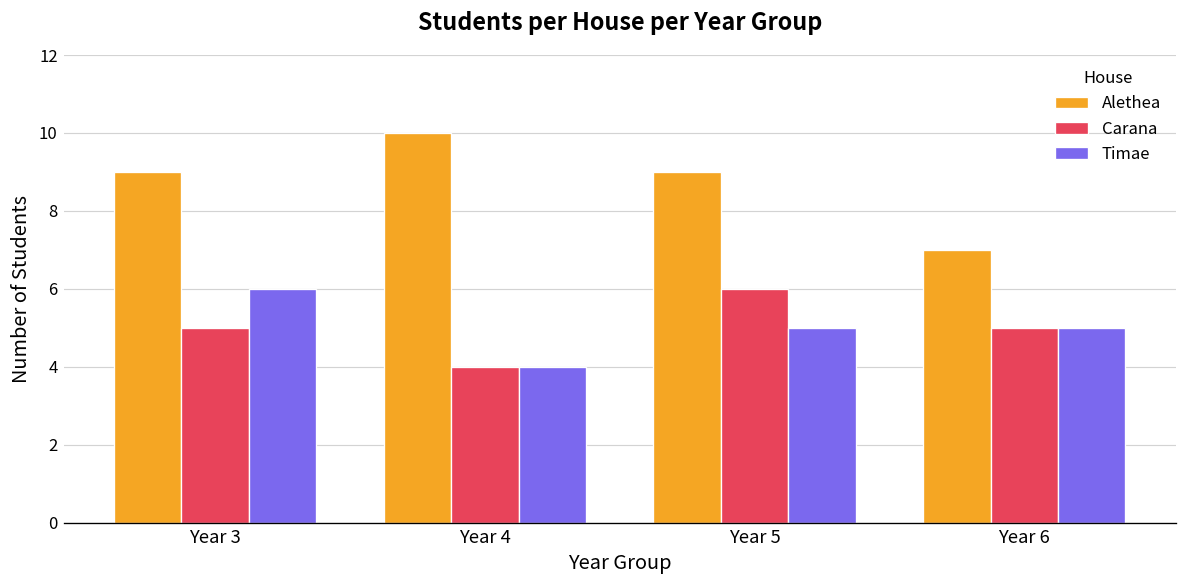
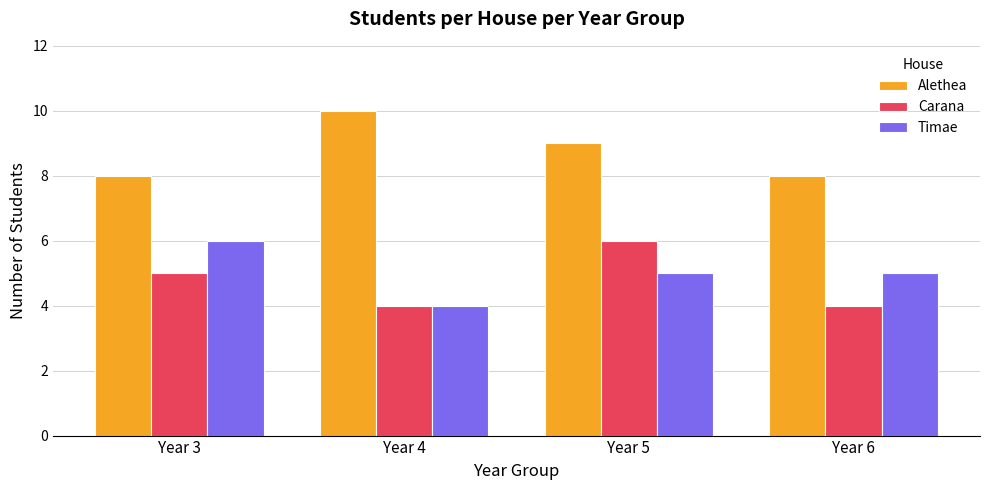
Alethea, Year 3: 9 -> 8
Alethea, Year 6: 7 -> 8
Carana, Year 6: 5 -> 4
